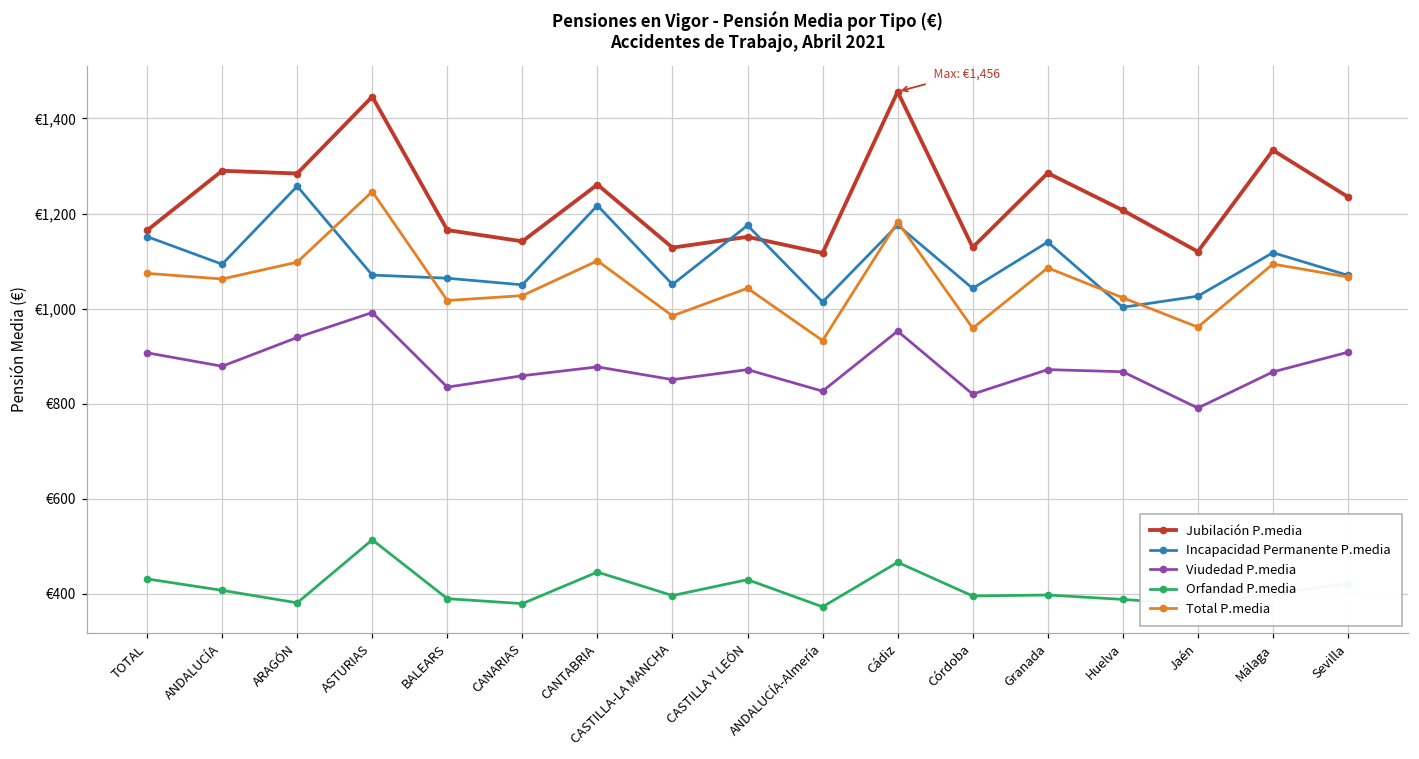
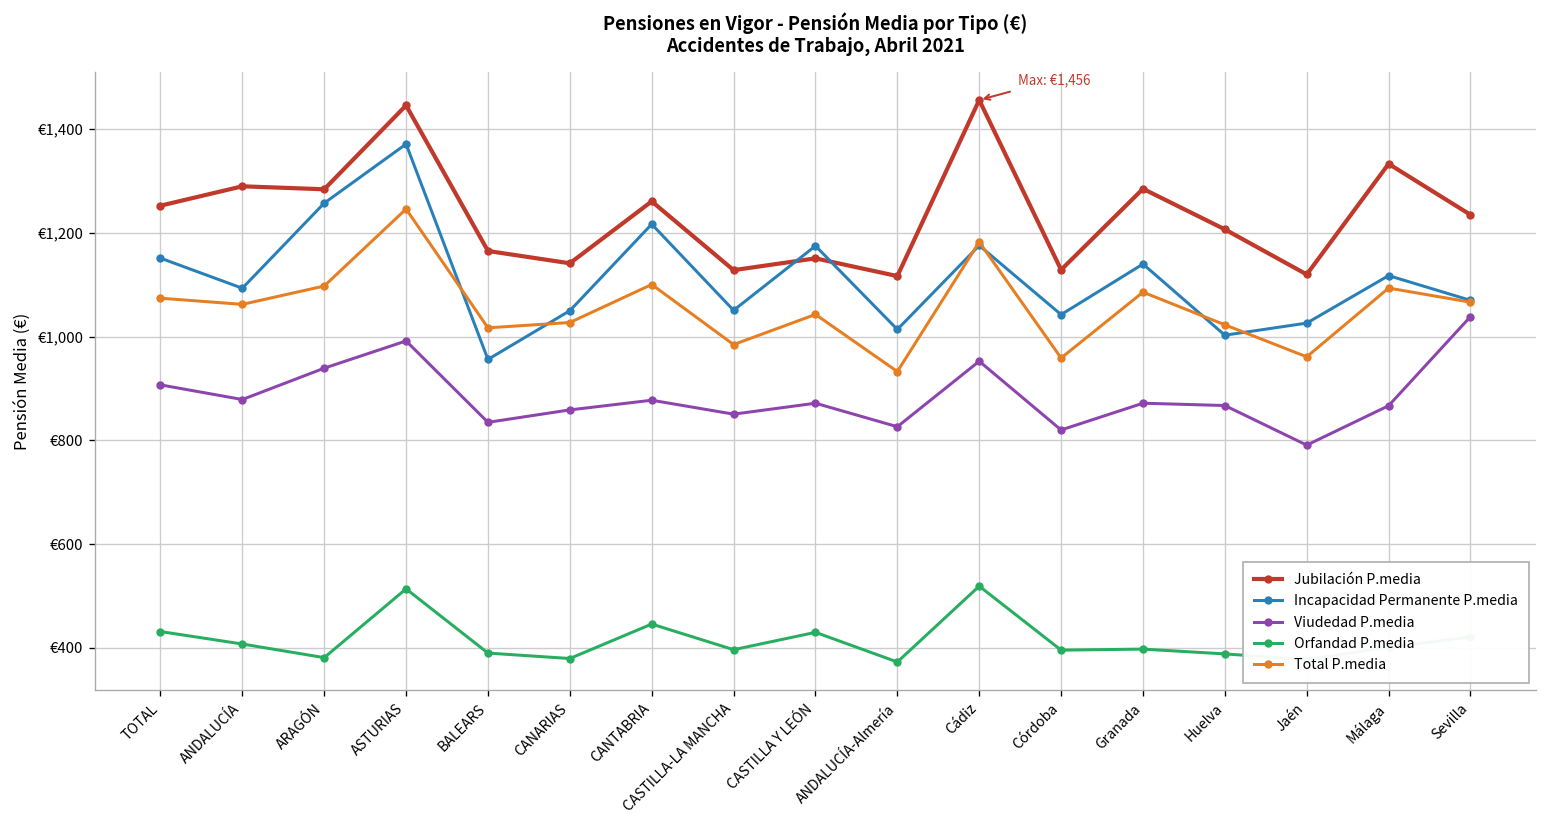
Jubilación P.media, TOTAL: €1,160 -> €1,250
Incapacidad Permanente P.media, ASTURIAS: €1,070 -> €1,370
Incapacidad Permanente P.media, BALEARS: €1,060 -> €960
Orfandad P.media, Cádiz: €470 -> €520
Viudedad P.media, Sevilla: €910 -> €1,040
